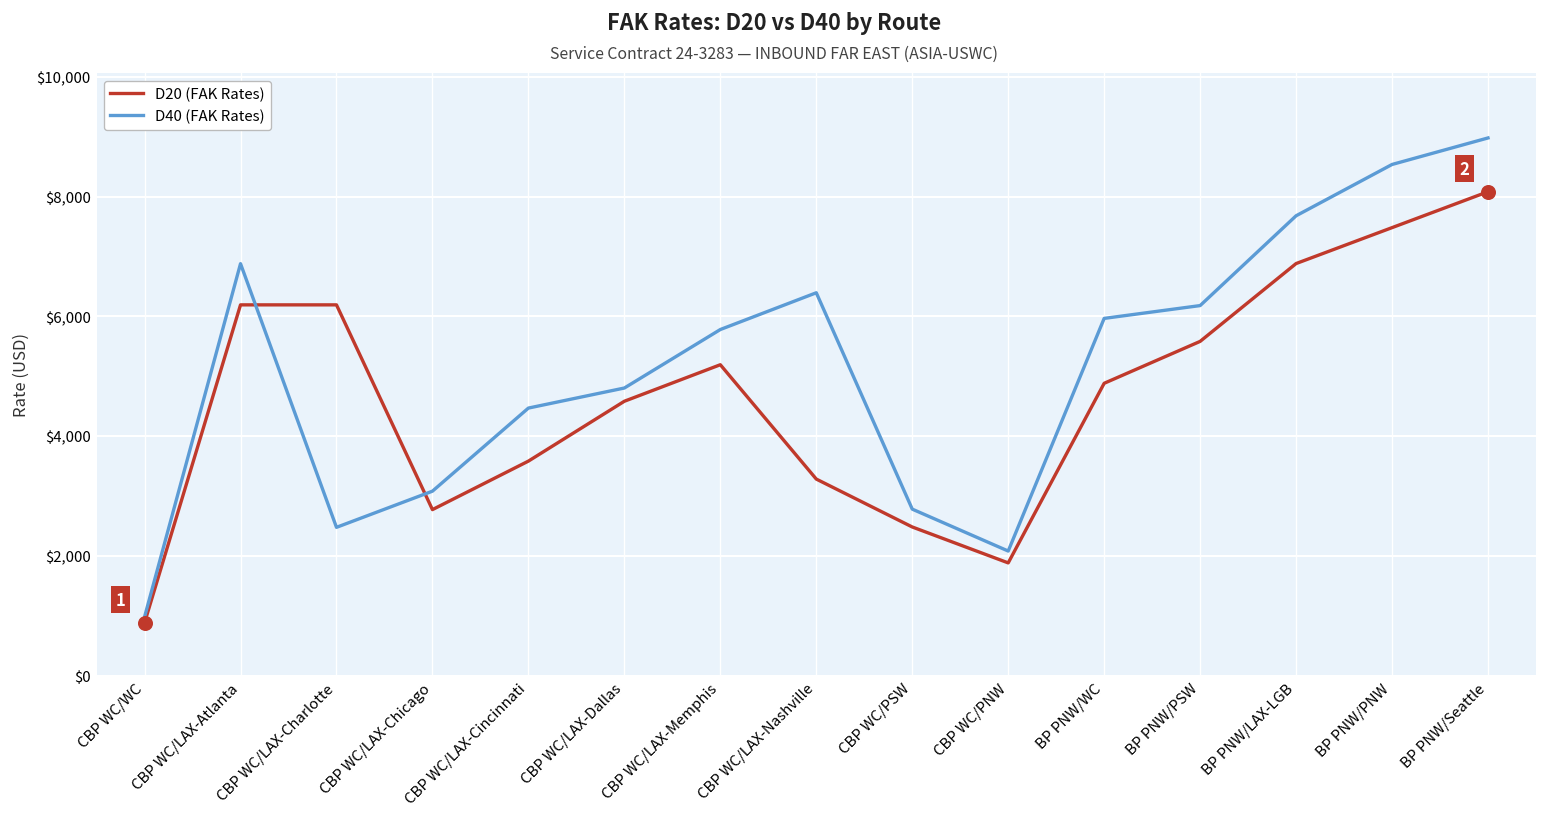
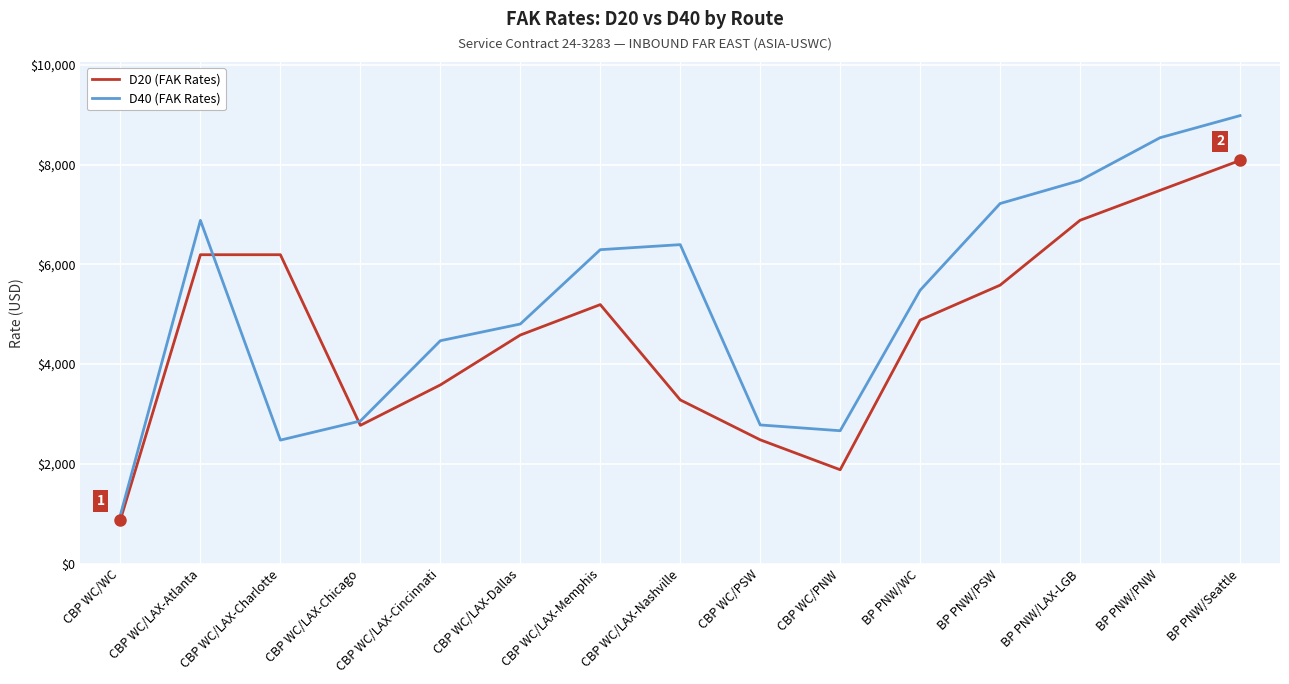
D40 (FAK Rates), CBP WC/LAX-Chicago: $3,100 -> $2,900
D40 (FAK Rates), CBP WC/LAX-Memphis: $5,800 -> $6,300
D40 (FAK Rates), CBP WC/PNW: $2,100 -> $2,700
D40 (FAK Rates), BP PNW/WC: $6,000 -> $5,500
D40 (FAK Rates), BP PNW/PSW: $6,200 -> $7,200
